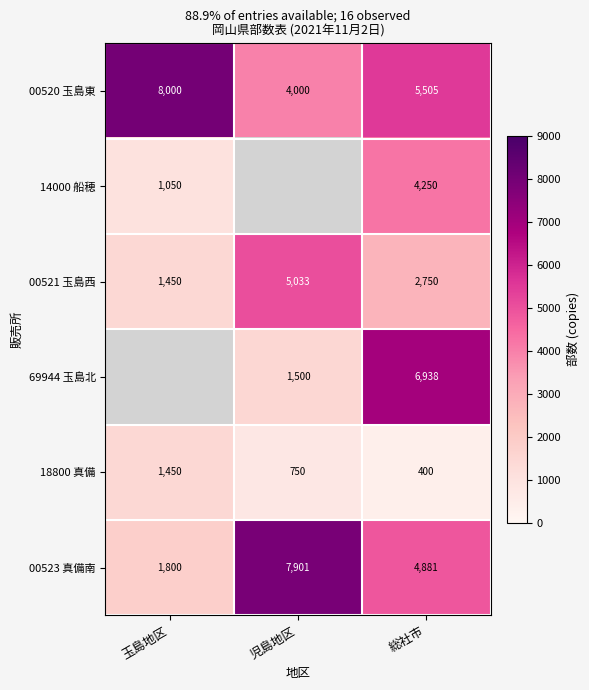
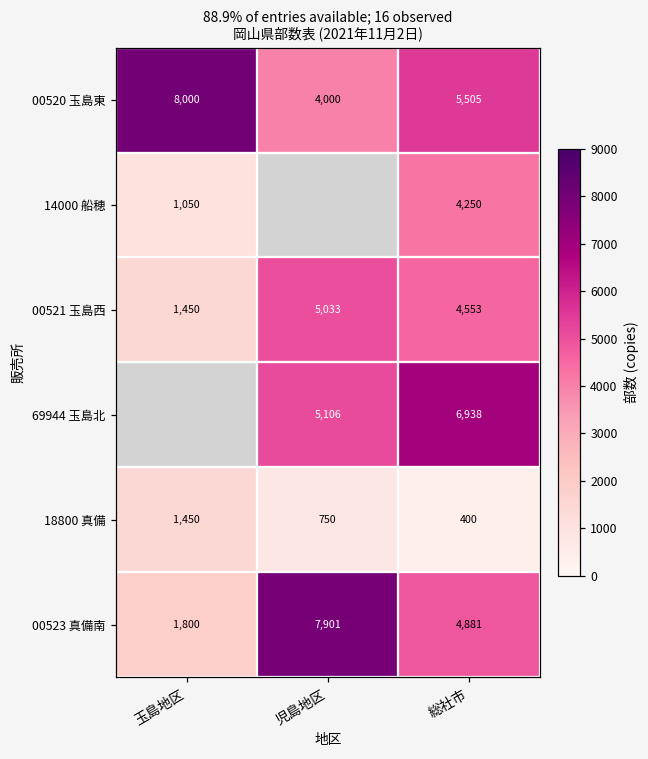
00521 玉島西, 総社市: 2,750 -> 4,553
69944 玉島北, 児島地区: 1,500 -> 5,106
